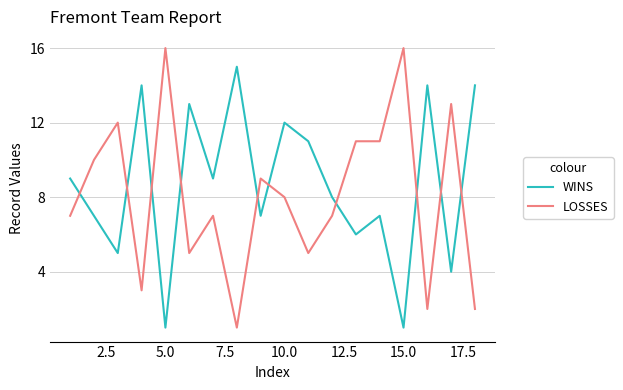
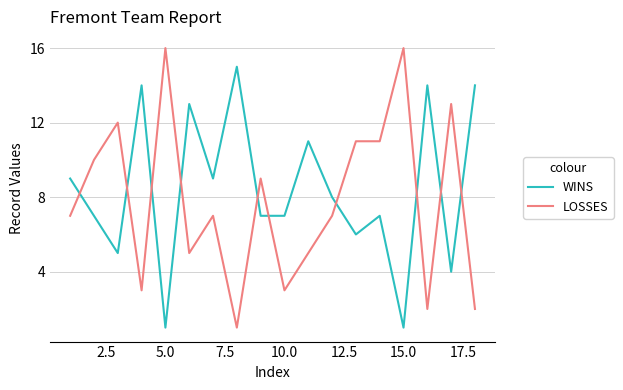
WINS, 10.0: 12 -> 7
LOSSES, 10.0: 8 -> 3
